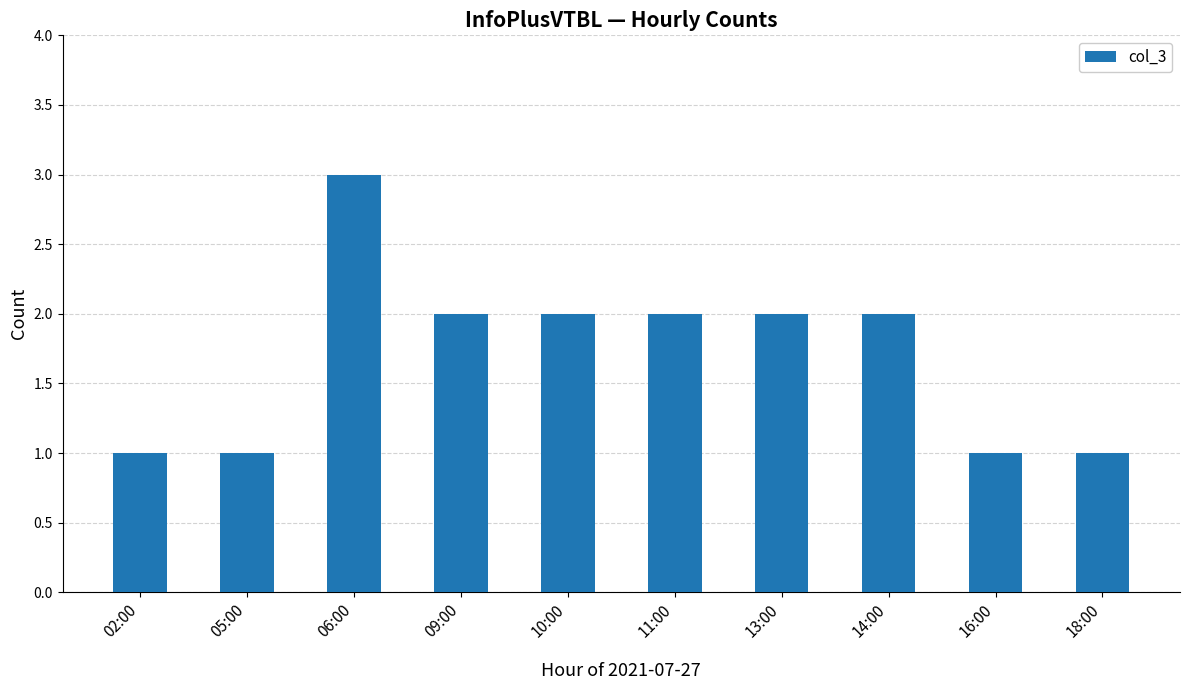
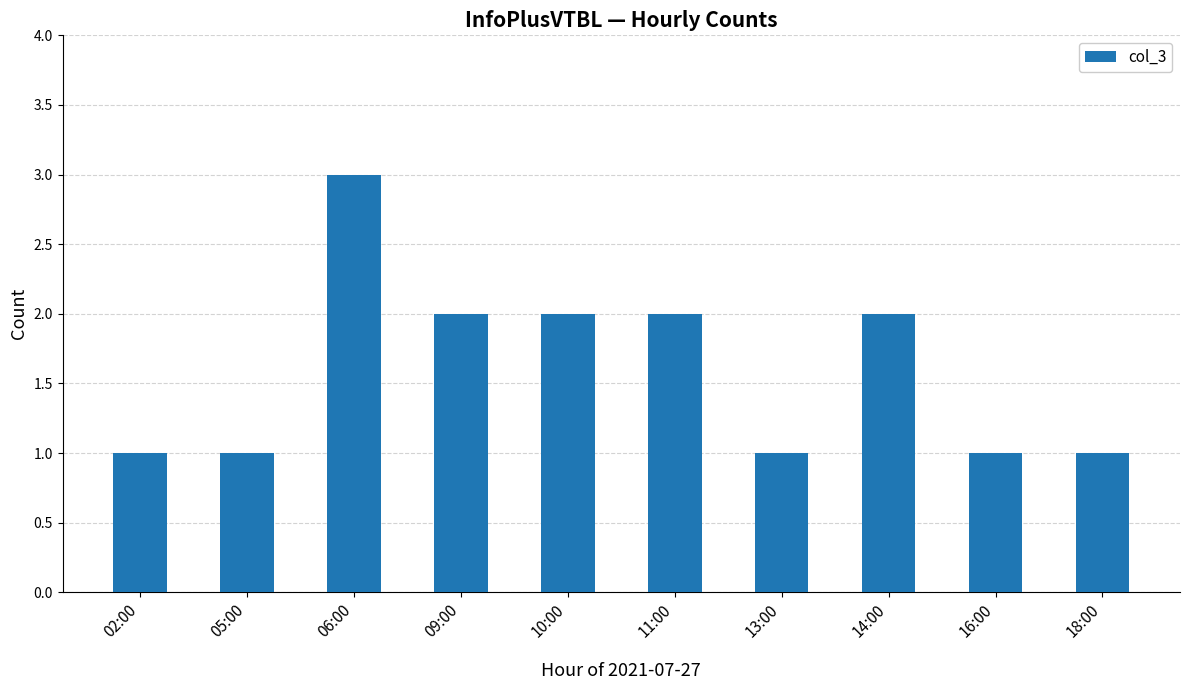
13:00: 2 -> 1
